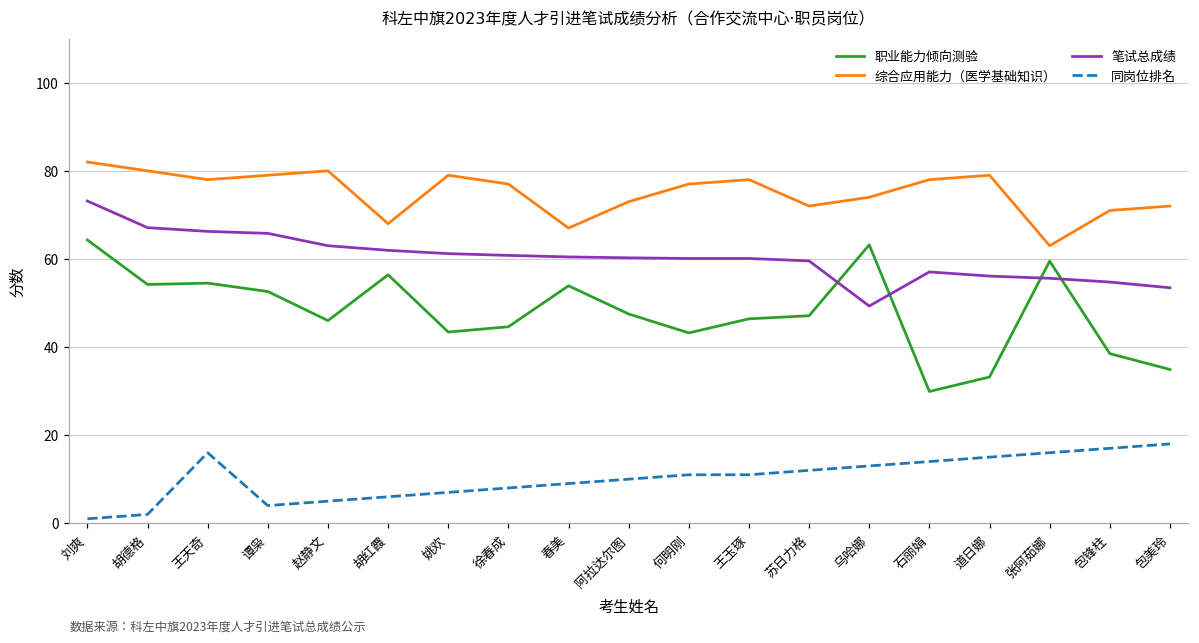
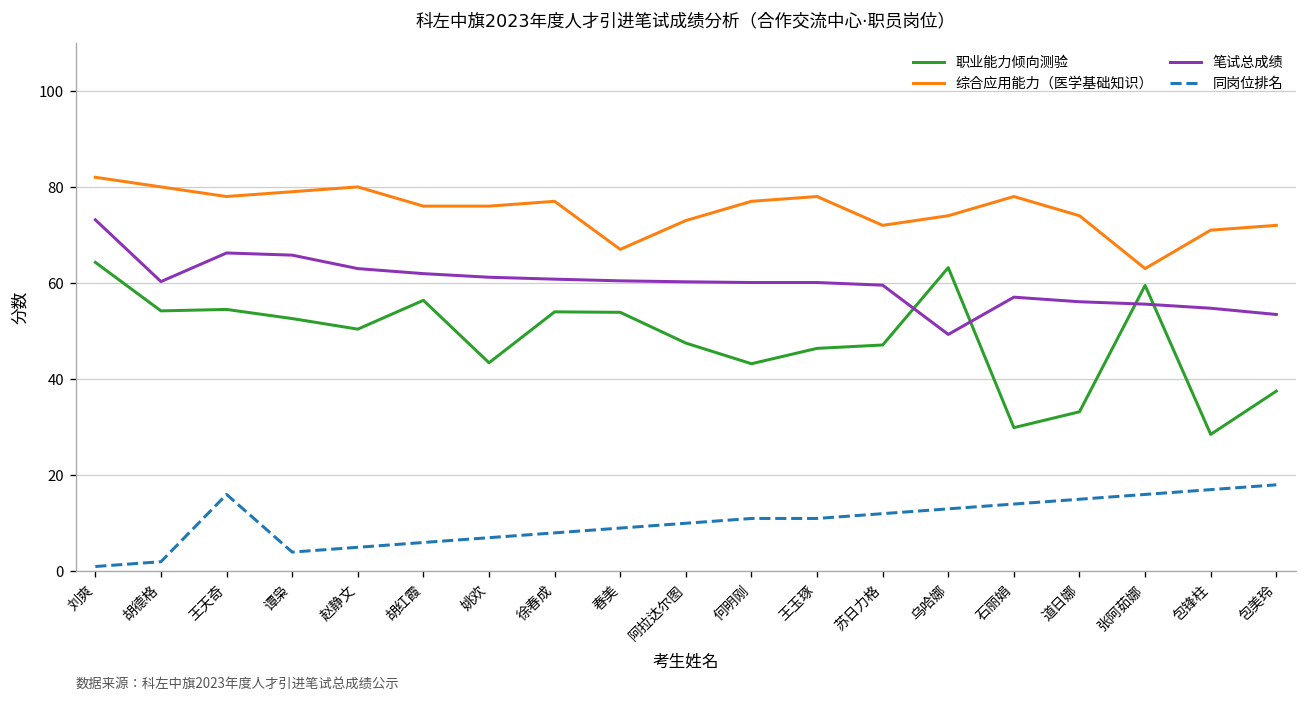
笔试总成绩, 胡德格: 67 -> 60
职业能力倾向测验, 赵静文: 46 -> 50
综合应用能力（医学基础知识）, 胡红霞: 68 -> 76
综合应用能力（医学基础知识）, 姚欢: 79 -> 76
职业能力倾向测验, 徐春成: 45 -> 54
综合应用能力（医学基础知识）, 道日娜: 79 -> 74
职业能力倾向测验, 包锋柱: 39 -> 29
职业能力倾向测验, 包美玲: 35 -> 38
